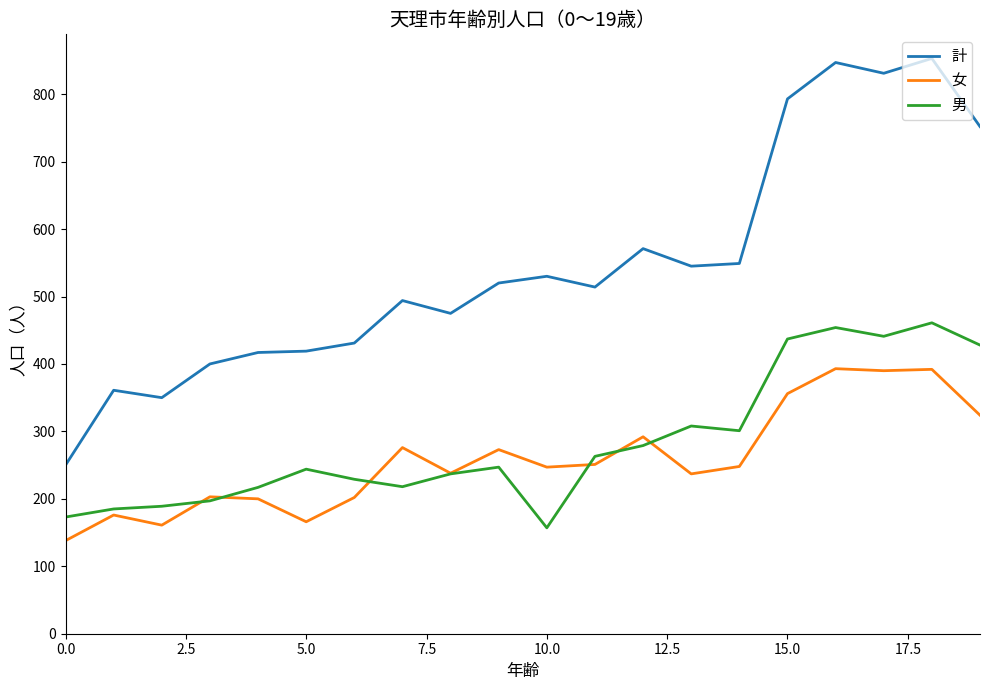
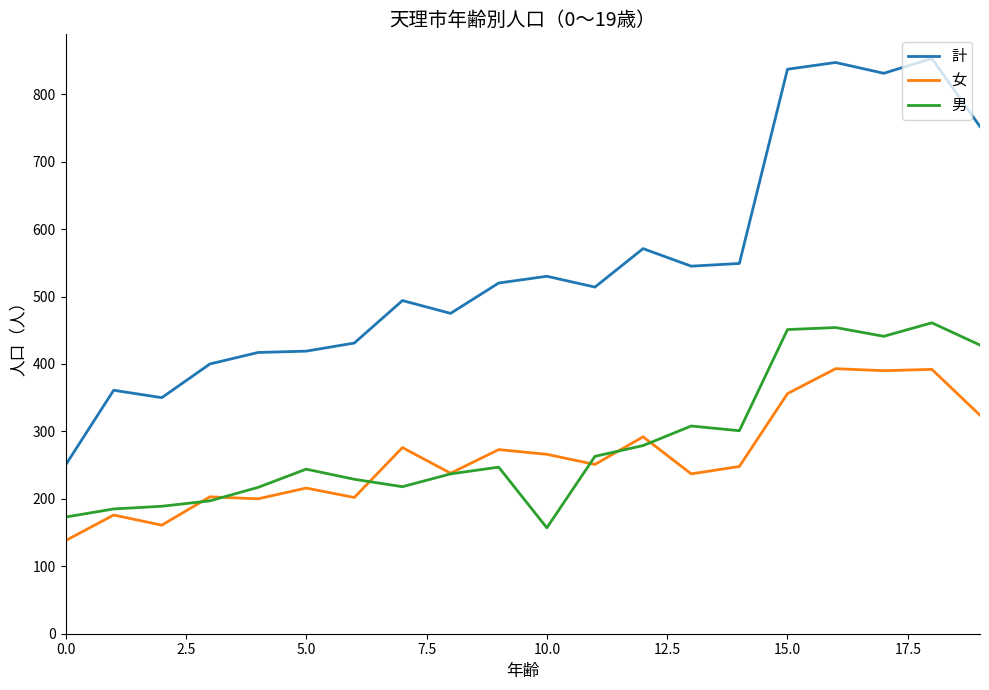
女, 5.0: 170 -> 220
女, 10.0: 250 -> 270
計, 15.0: 790 -> 840
男, 15.0: 440 -> 450
